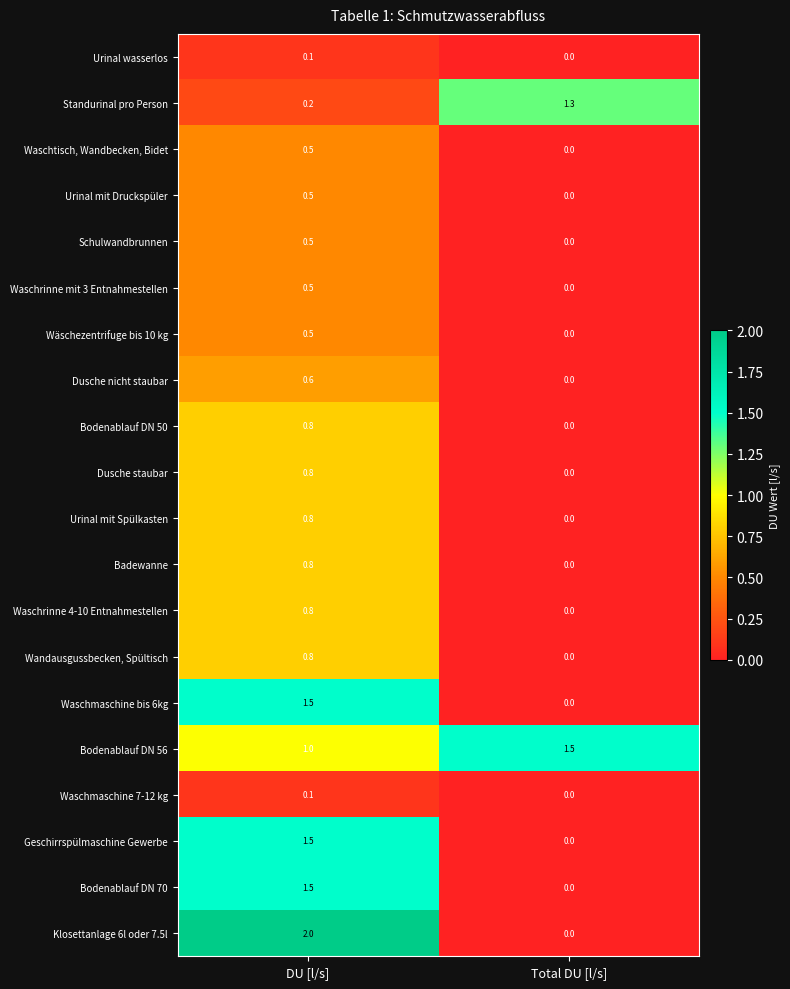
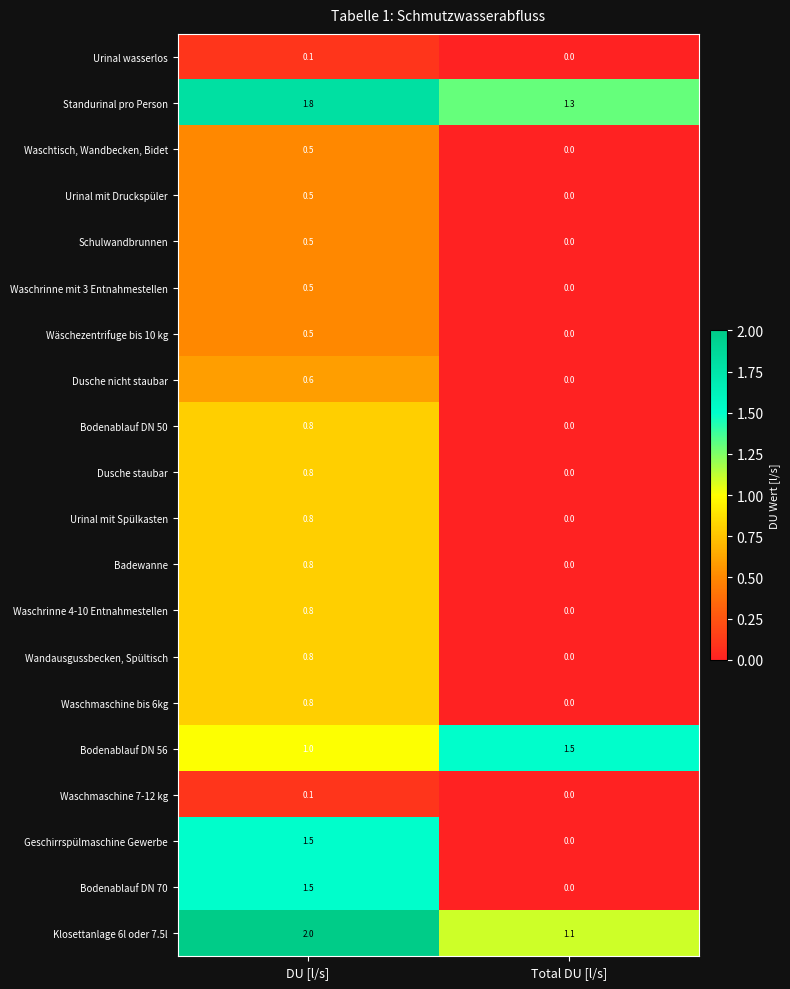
Standurinal pro Person, DU [l/s]: 0.2 -> 1.8
Waschmaschine bis 6kg, DU [l/s]: 1.5 -> 0.8
Klosettanlage 6l oder 7.5l, Total DU [l/s]: 0.0 -> 1.1
